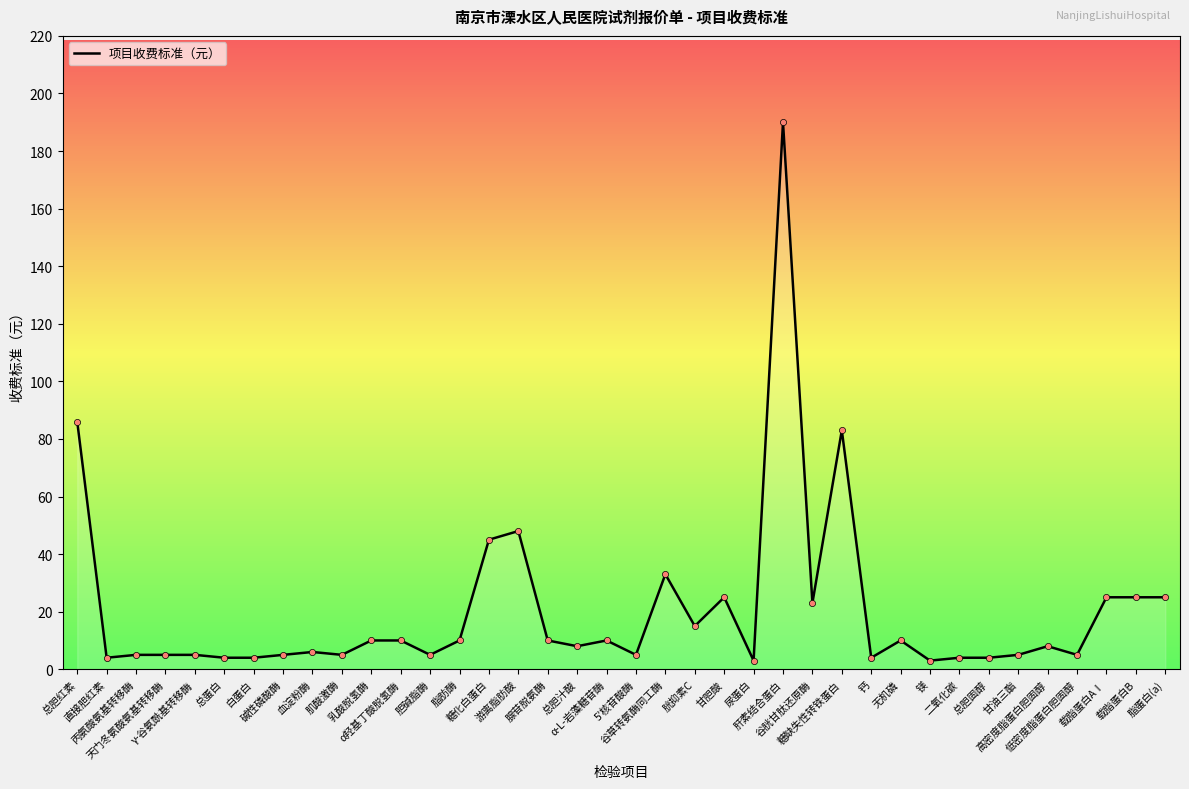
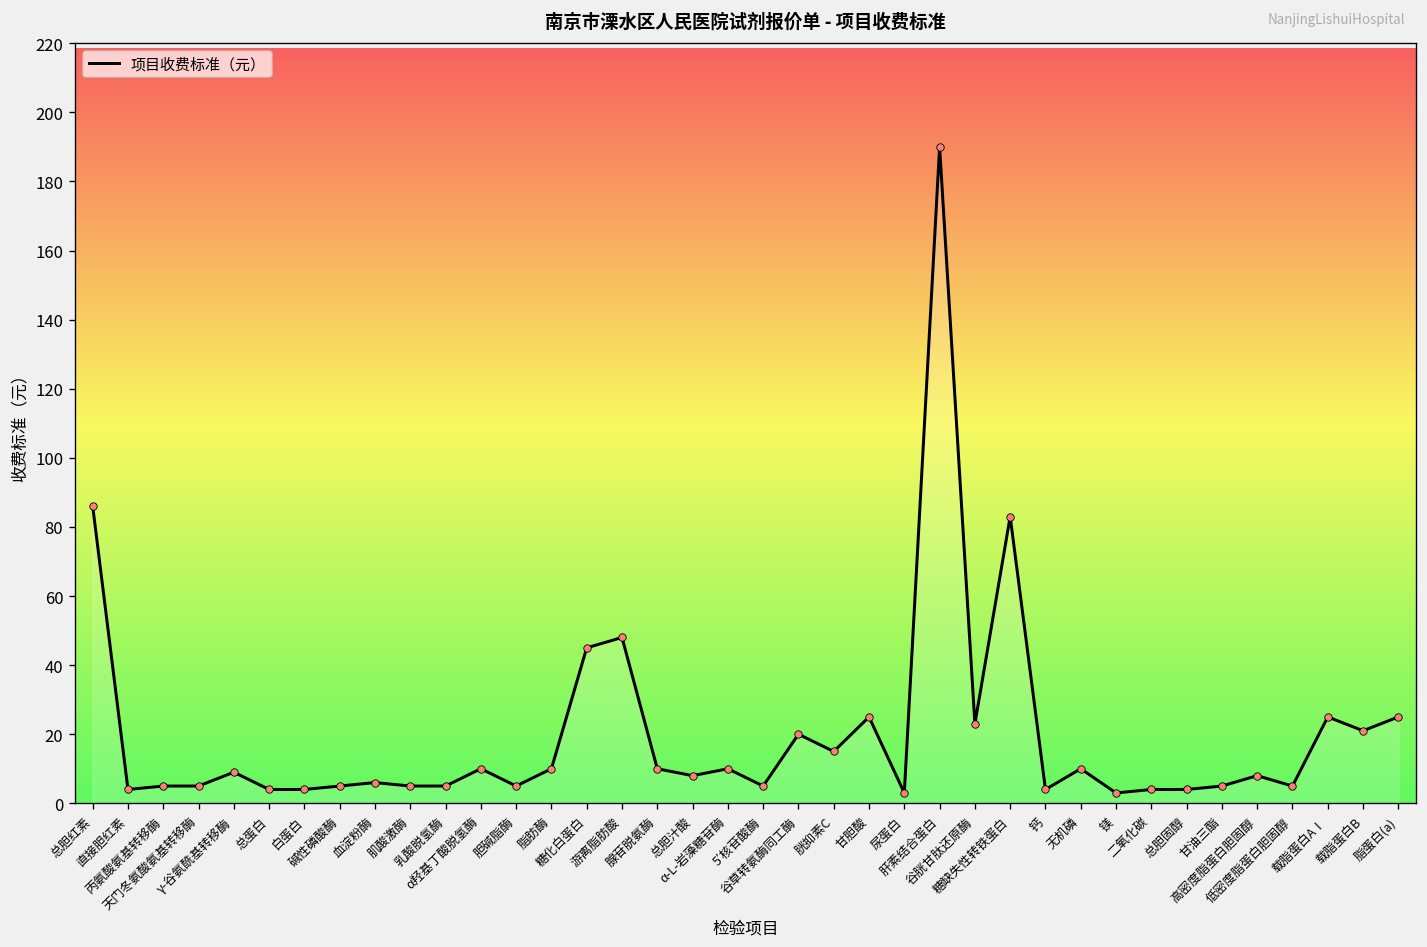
γ-谷氨酰基转移酶: 5 -> 9
乳酸脱氢酶: 10 -> 5
谷草转氨酶同工酶: 33 -> 20
载脂蛋白B: 25 -> 21
